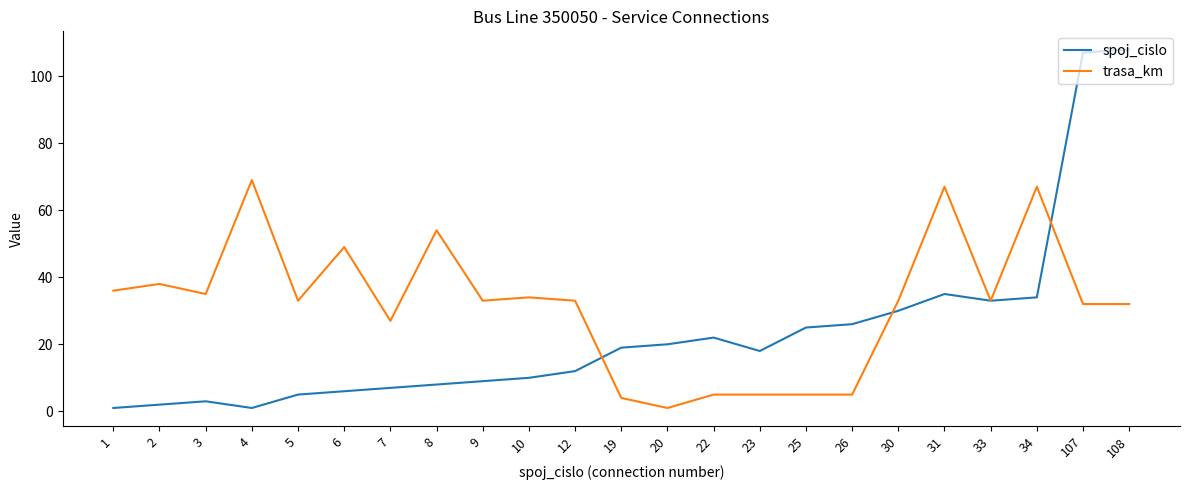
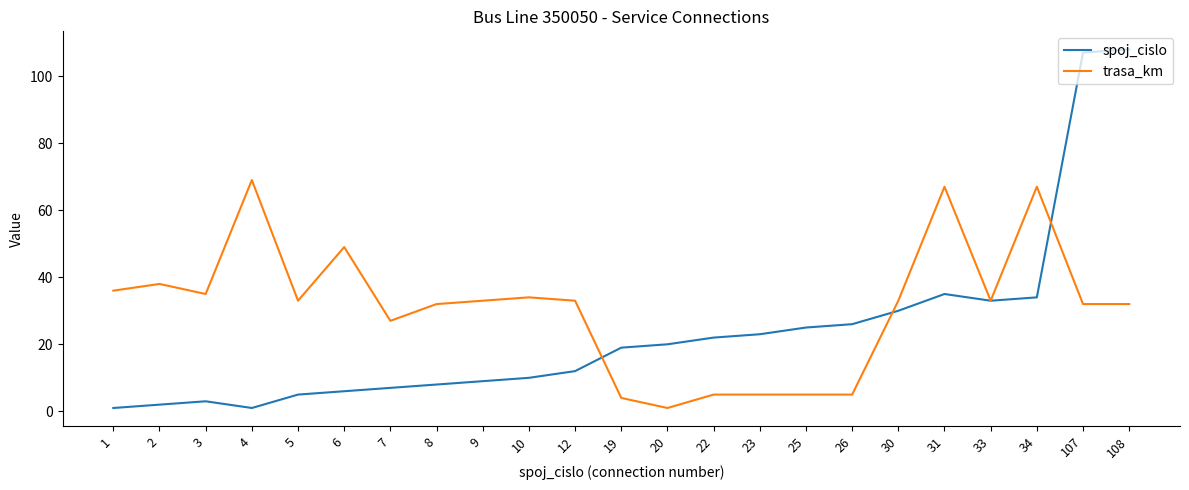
trasa_km, 8: 54 -> 32
spoj_cislo, 23: 18 -> 23
